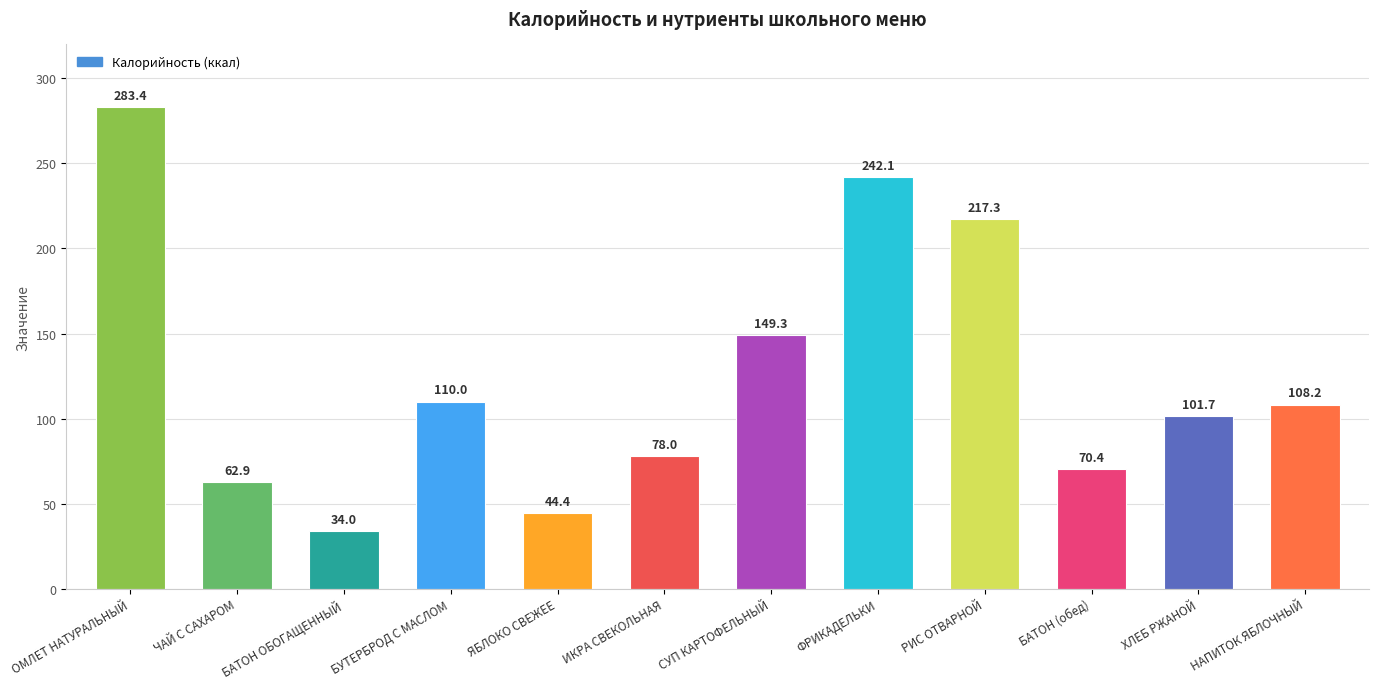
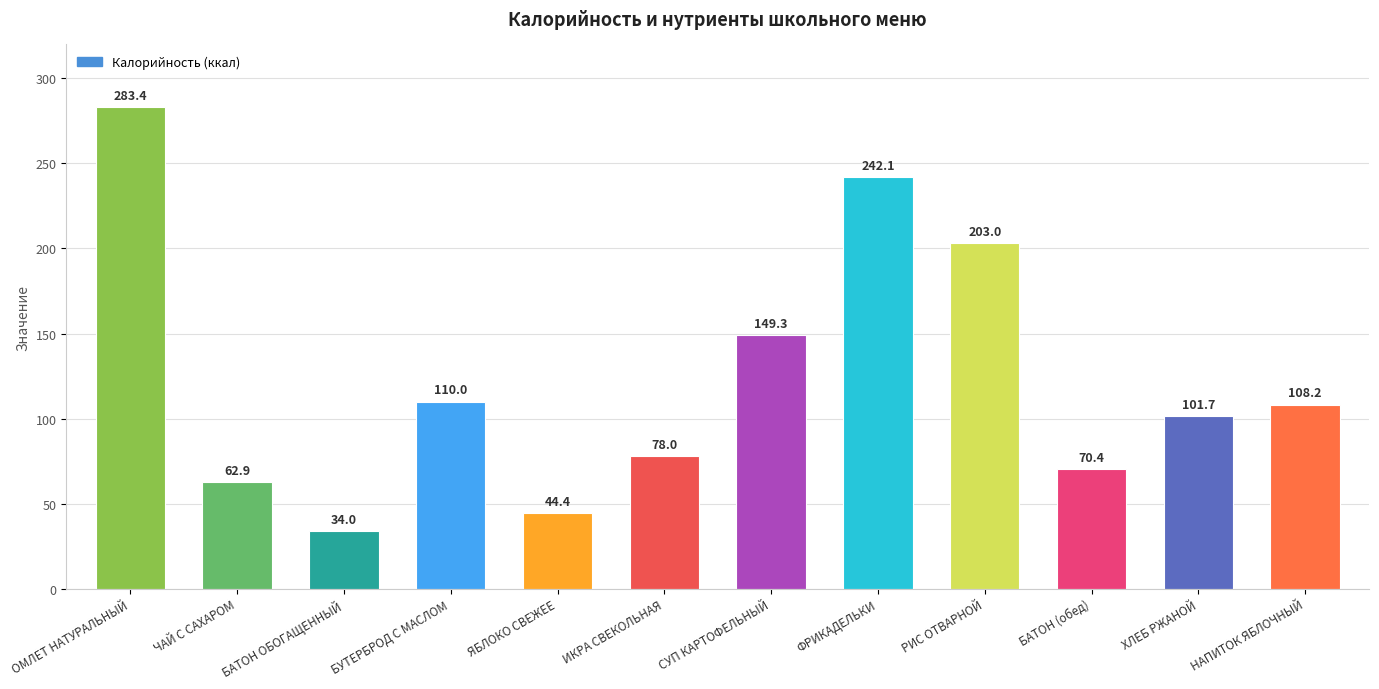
РИС ОТВАРНОЙ: 217.3 -> 203.0
